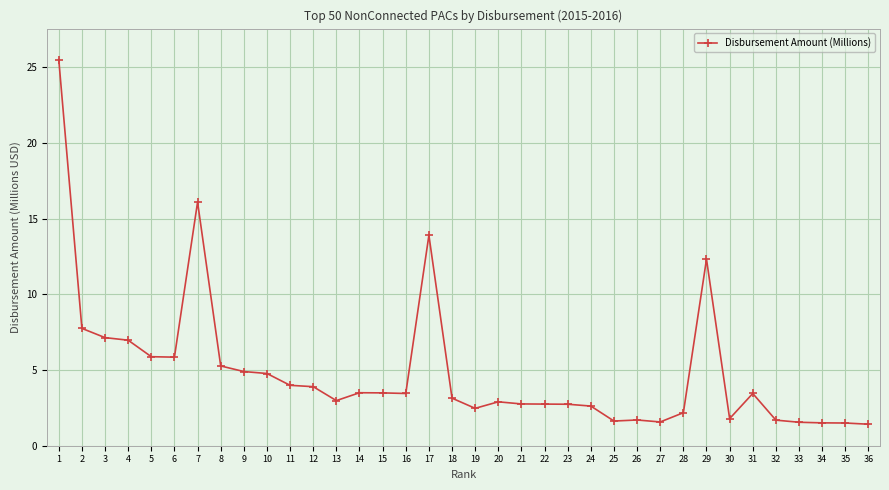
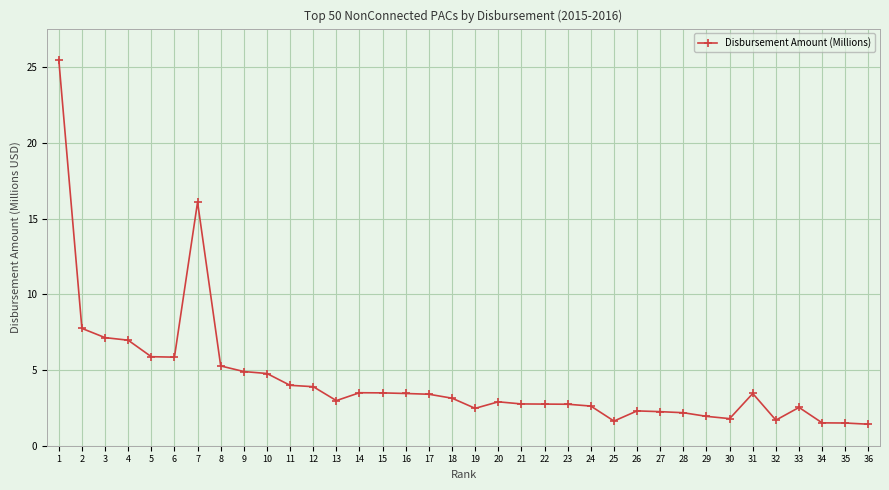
17: 13.9 -> 3.4
26: 1.7 -> 2.3
27: 1.6 -> 2.3
29: 12.3 -> 1.9
33: 1.6 -> 2.5
